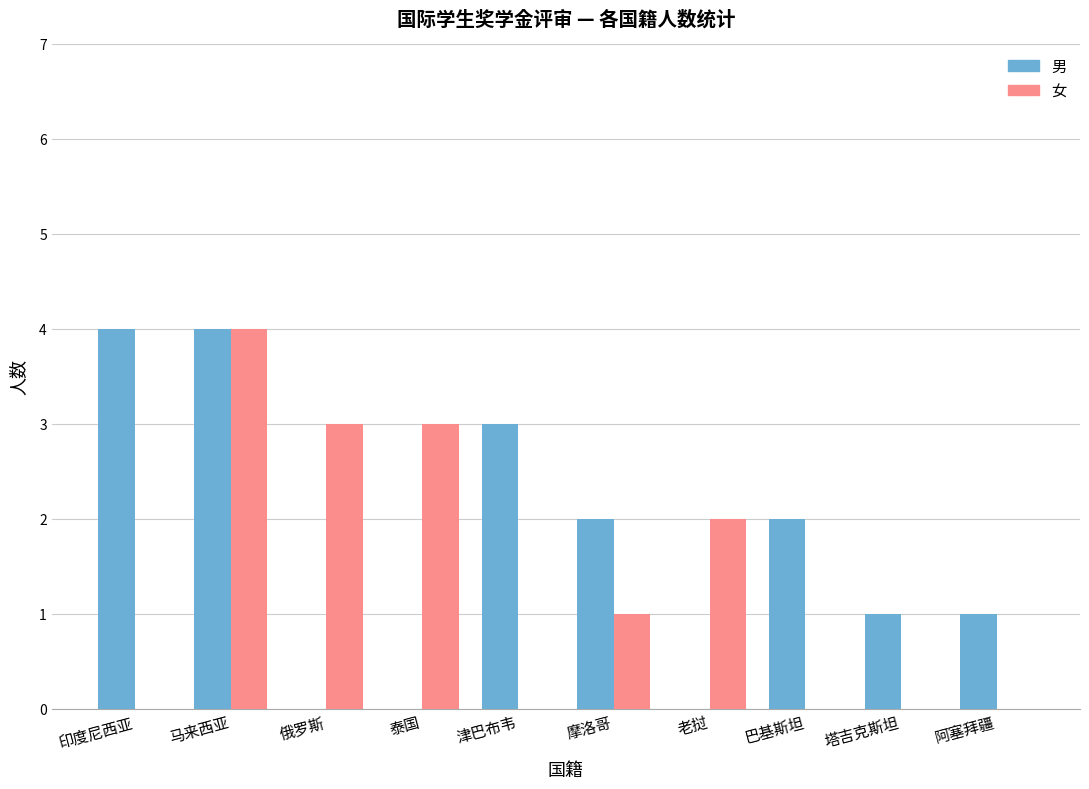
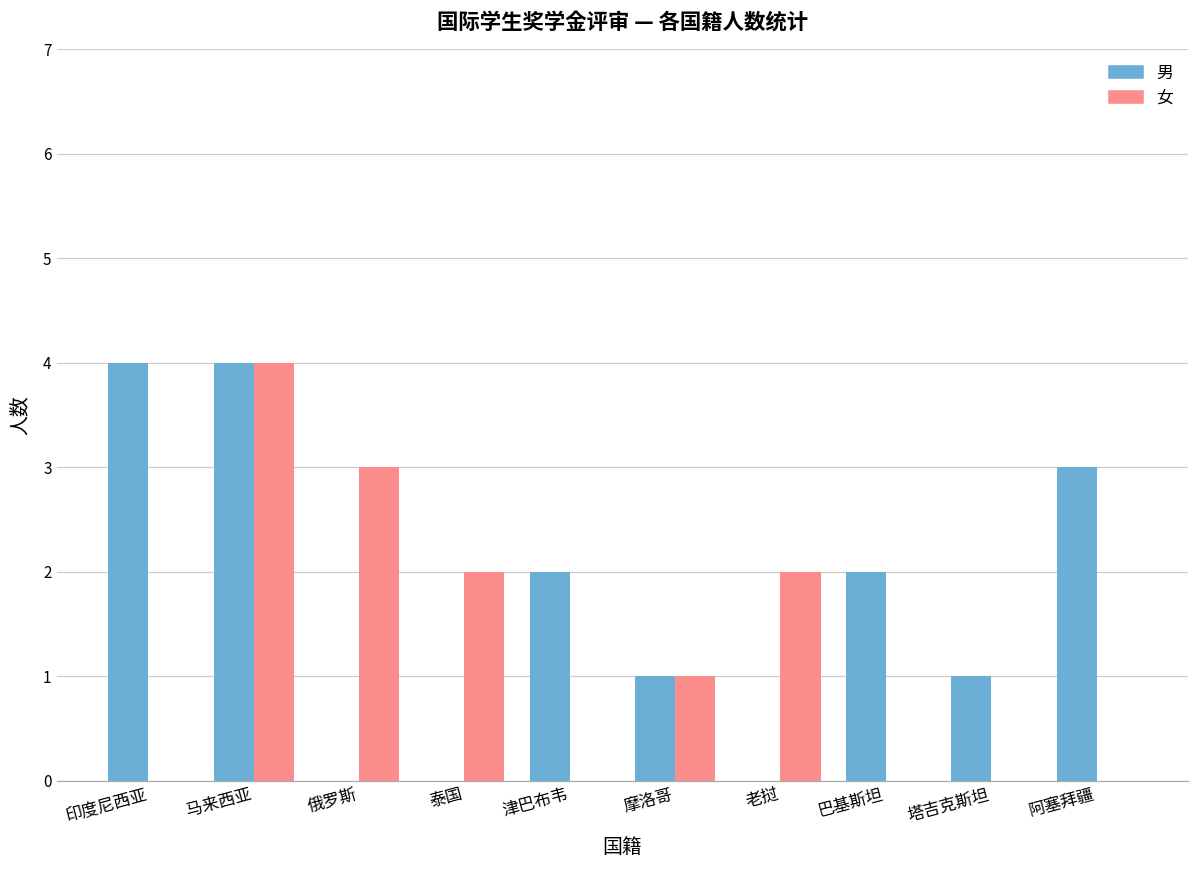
女, 泰国: 3 -> 2
男, 津巴布韦: 3 -> 2
男, 摩洛哥: 2 -> 1
男, 阿塞拜疆: 1 -> 3
